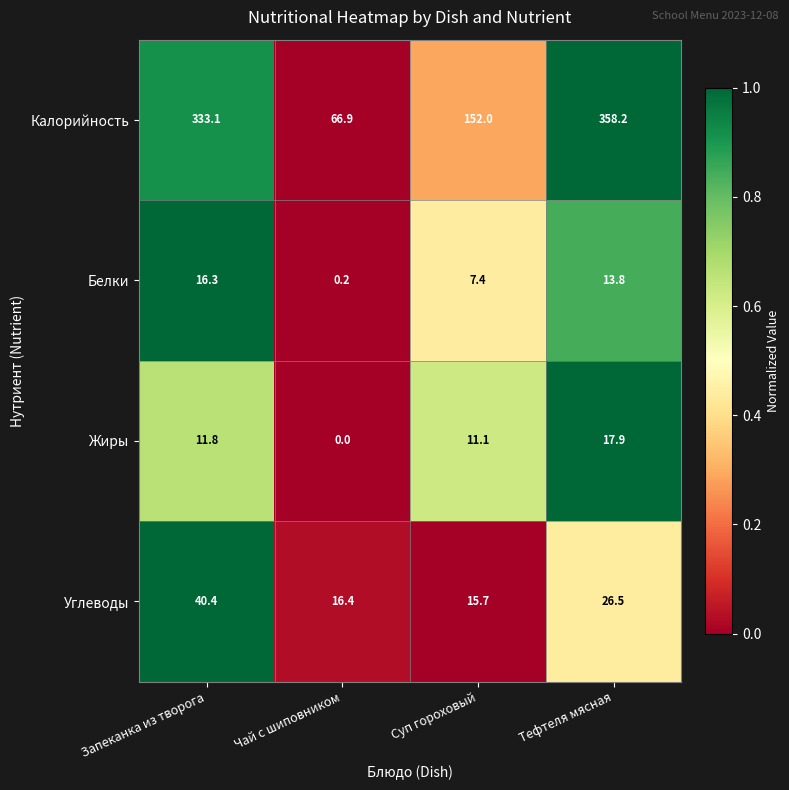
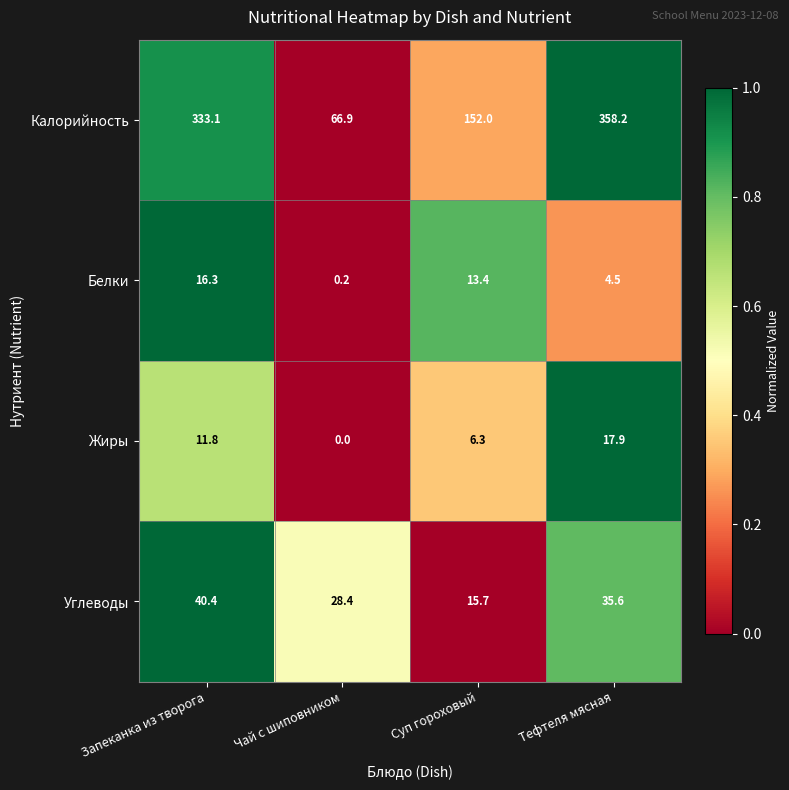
Белки, Суп гороховый: 7.4 -> 13.4
Белки, Тефтеля мясная: 13.8 -> 4.5
Жиры, Суп гороховый: 11.1 -> 6.3
Углеводы, Чай с шиповником: 16.4 -> 28.4
Углеводы, Тефтеля мясная: 26.5 -> 35.6
